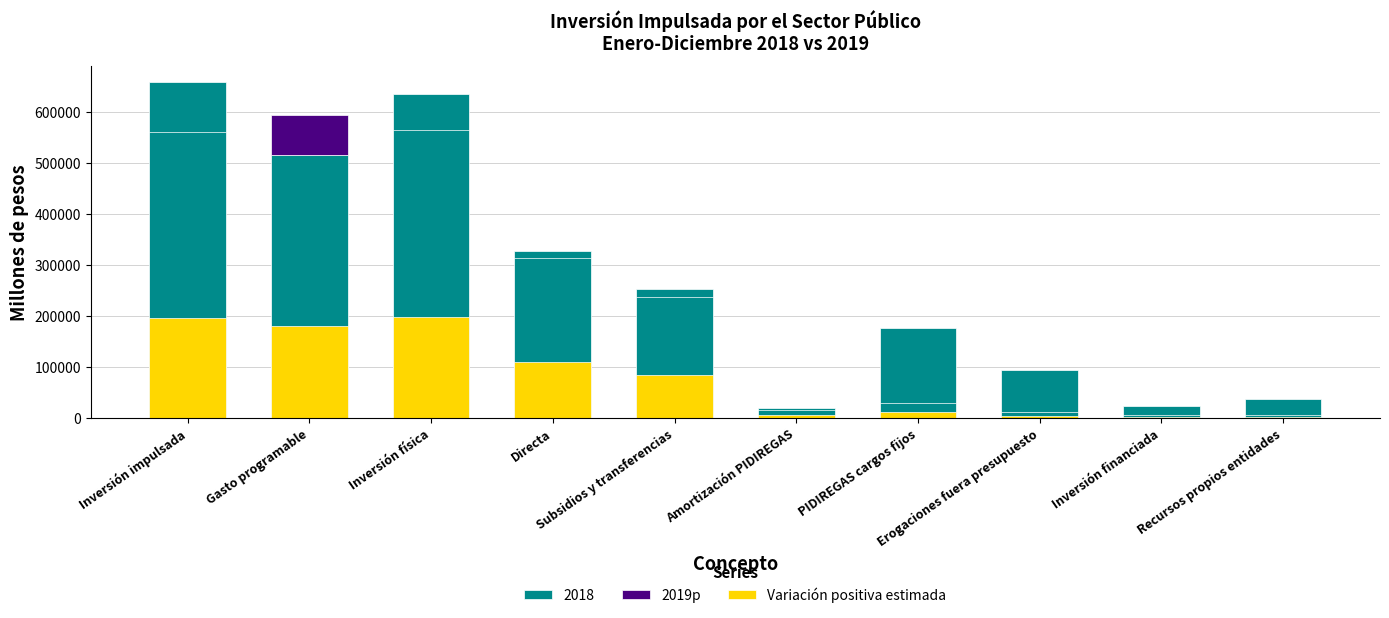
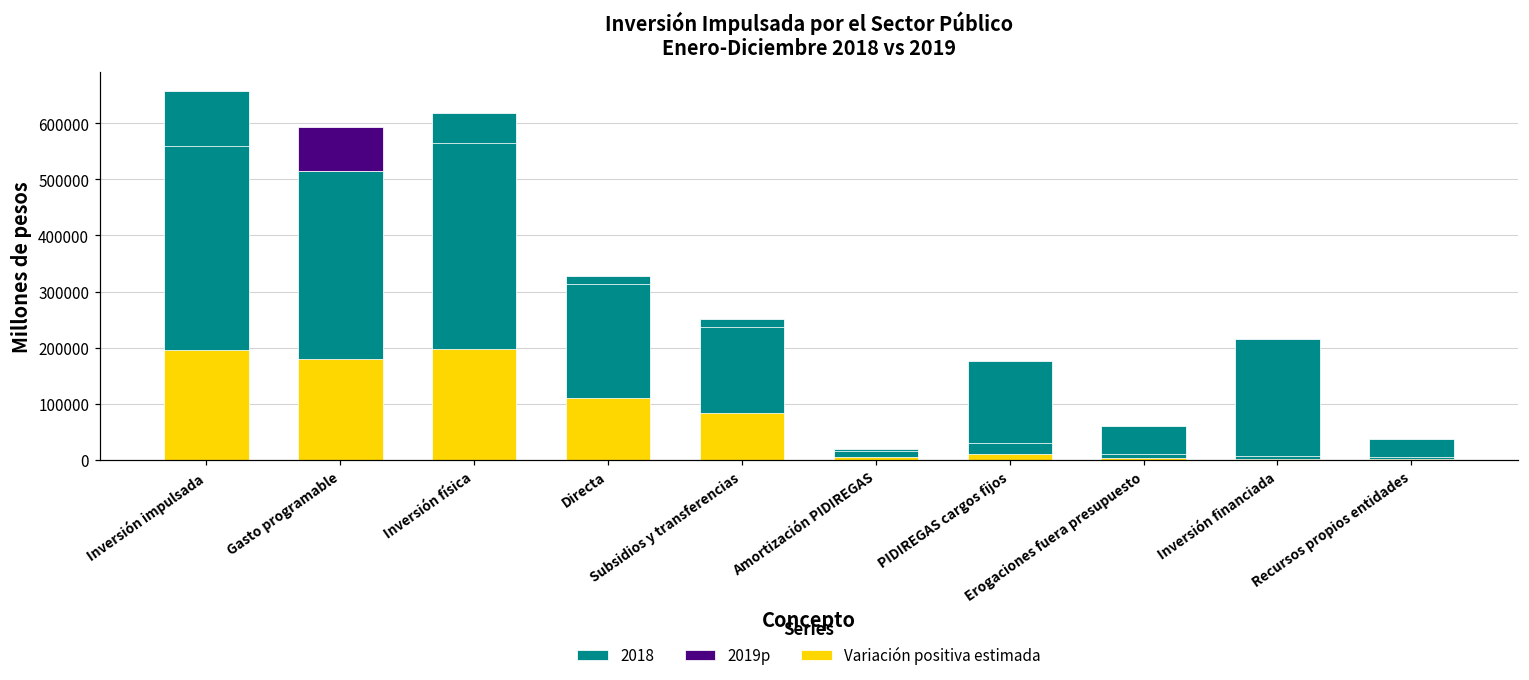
2018, Inversión física: 640000 -> 620000
2018, Erogaciones fuera presupuesto: 90000 -> 60000
2018, Inversión financiada: 20000 -> 220000
